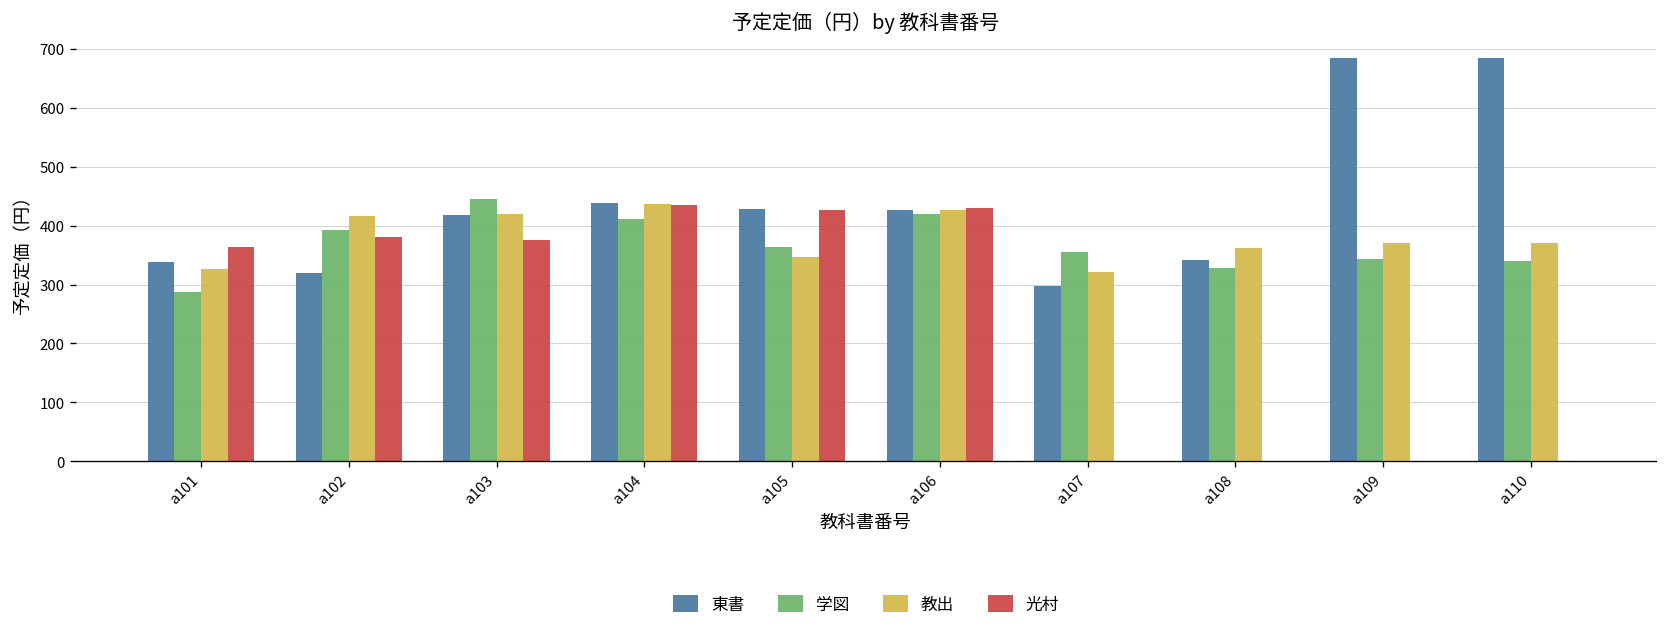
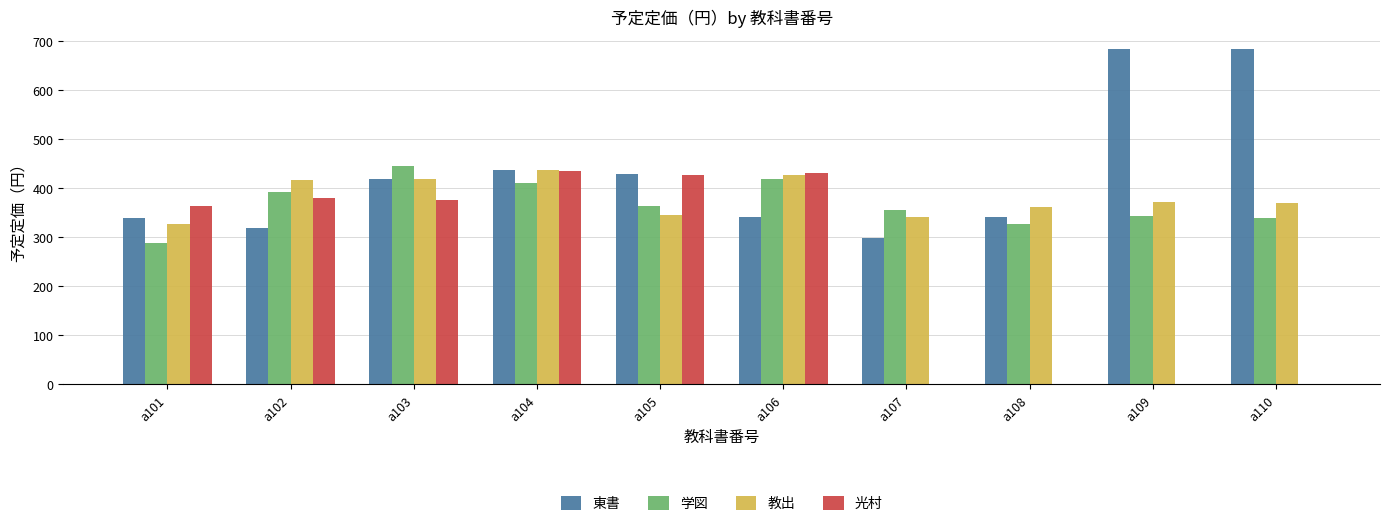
東書, a106: 430 -> 340
教出, a107: 320 -> 340
